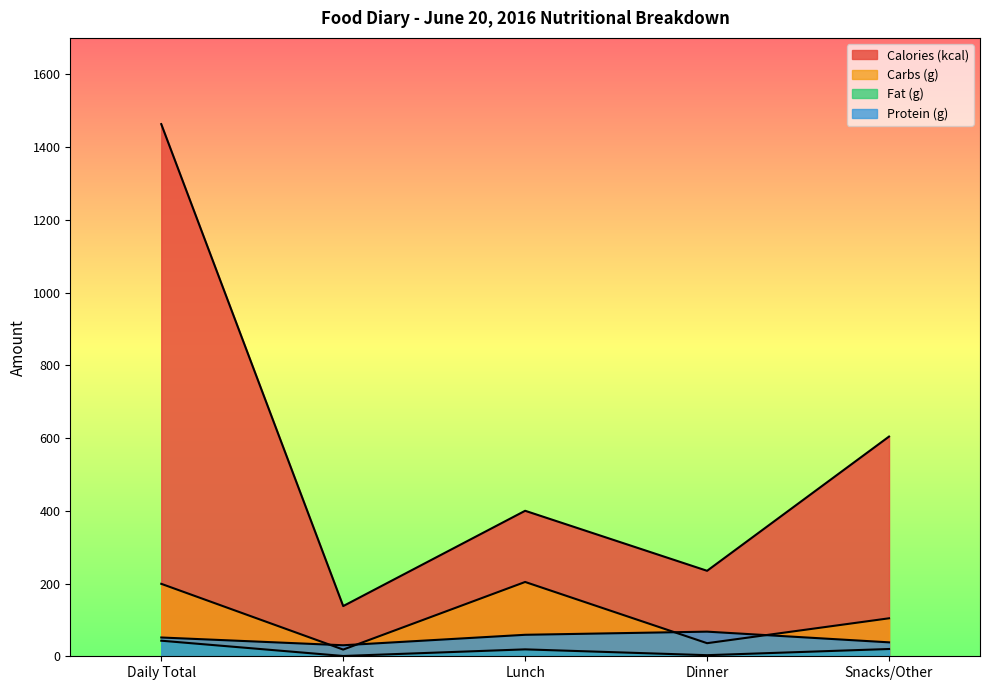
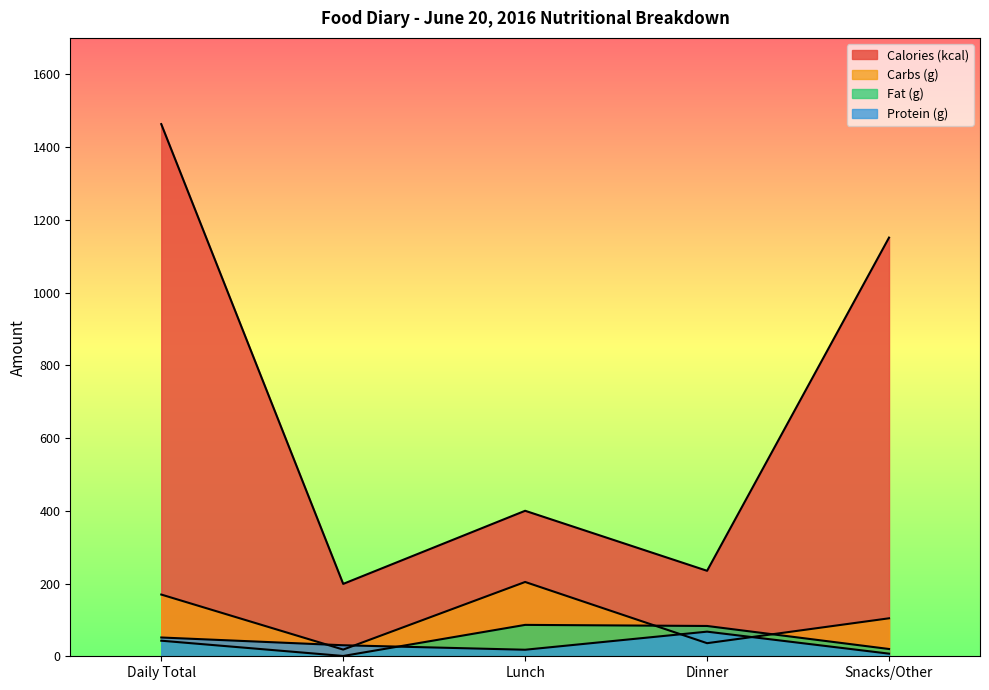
Carbs (g), Daily Total: 200 -> 170
Calories (kcal), Breakfast: 140 -> 200
Fat (g), Lunch: 20 -> 90
Protein (g), Lunch: 60 -> 20
Fat (g), Dinner: 0 -> 80
Calories (kcal), Snacks/Other: 600 -> 1150
Protein (g), Snacks/Other: 40 -> 10
